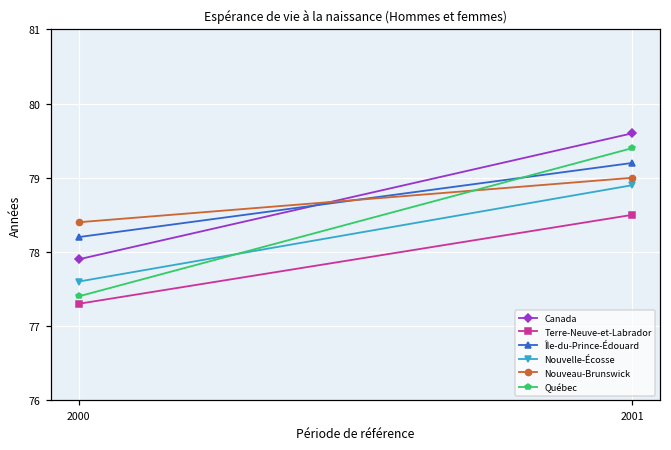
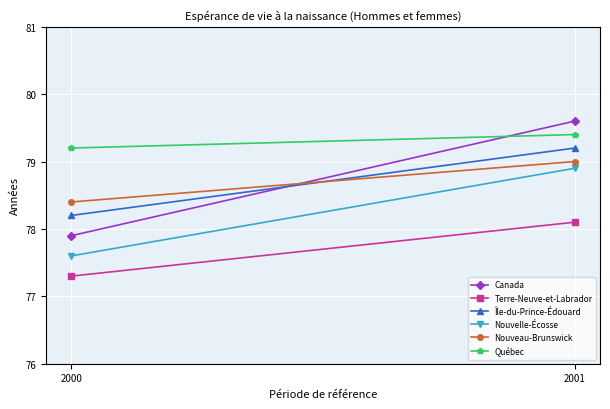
Québec, 2000: 77.4 -> 79.2
Terre-Neuve-et-Labrador, 2001: 78.5 -> 78.1
